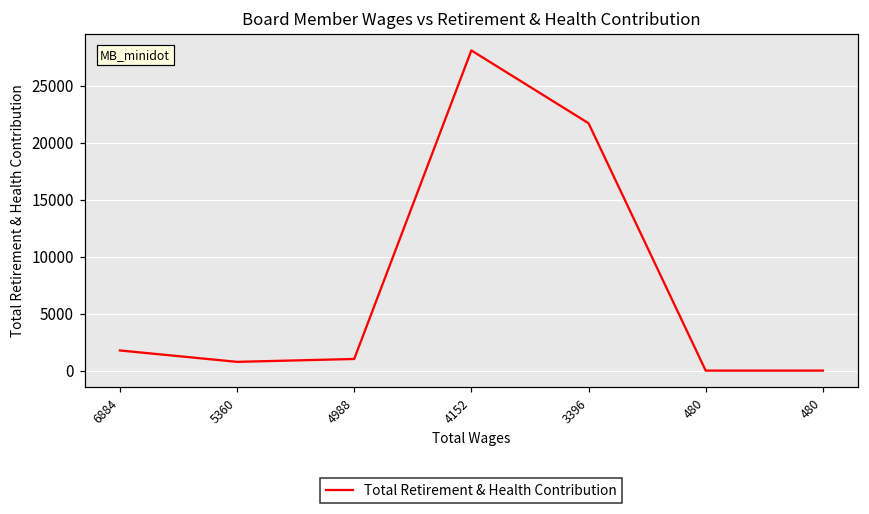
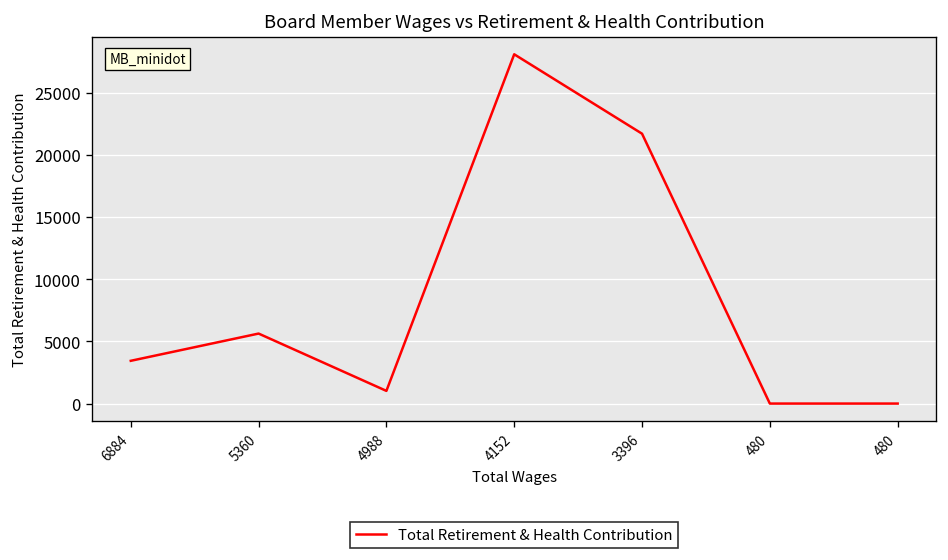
6884: 1800 -> 3400
5360: 800 -> 5600
